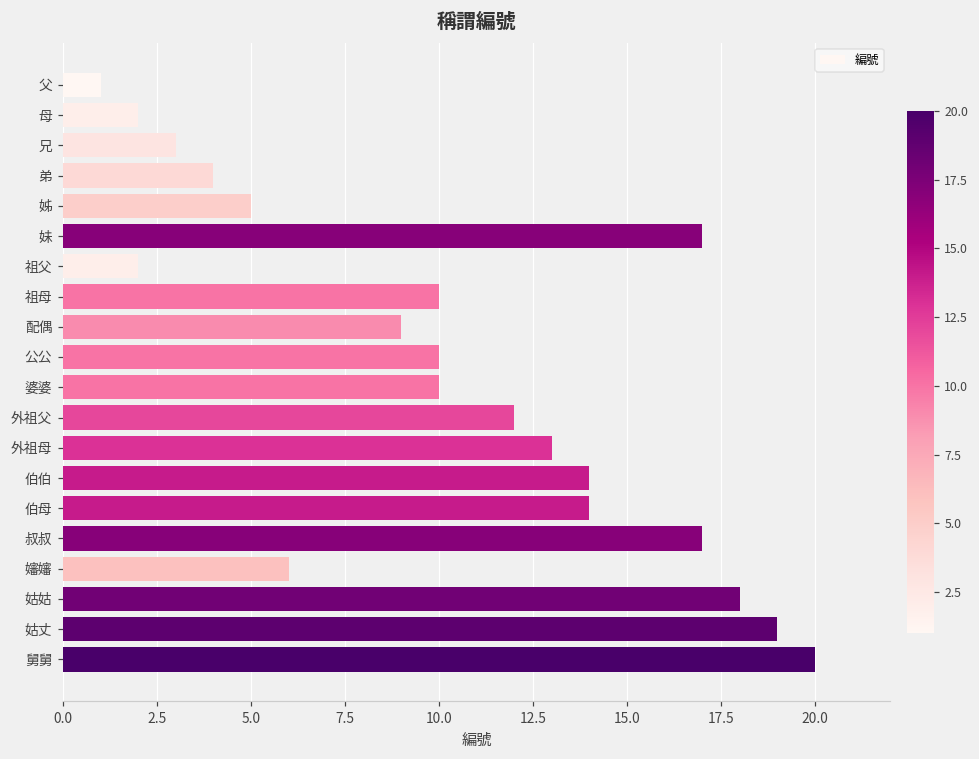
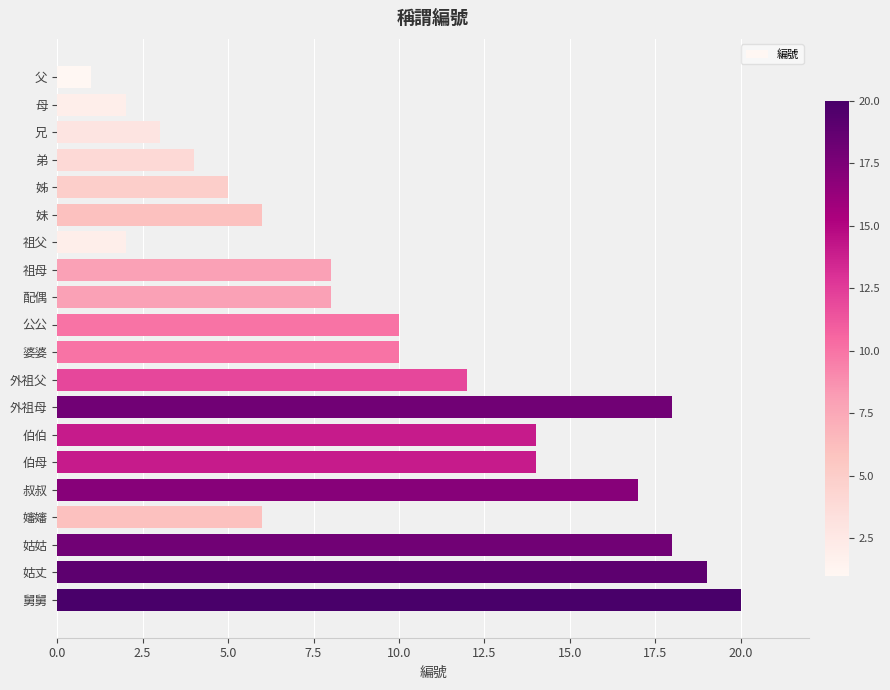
妹: 17 -> 6
祖母: 10 -> 8
配偶: 9 -> 8
外祖母: 13 -> 18
